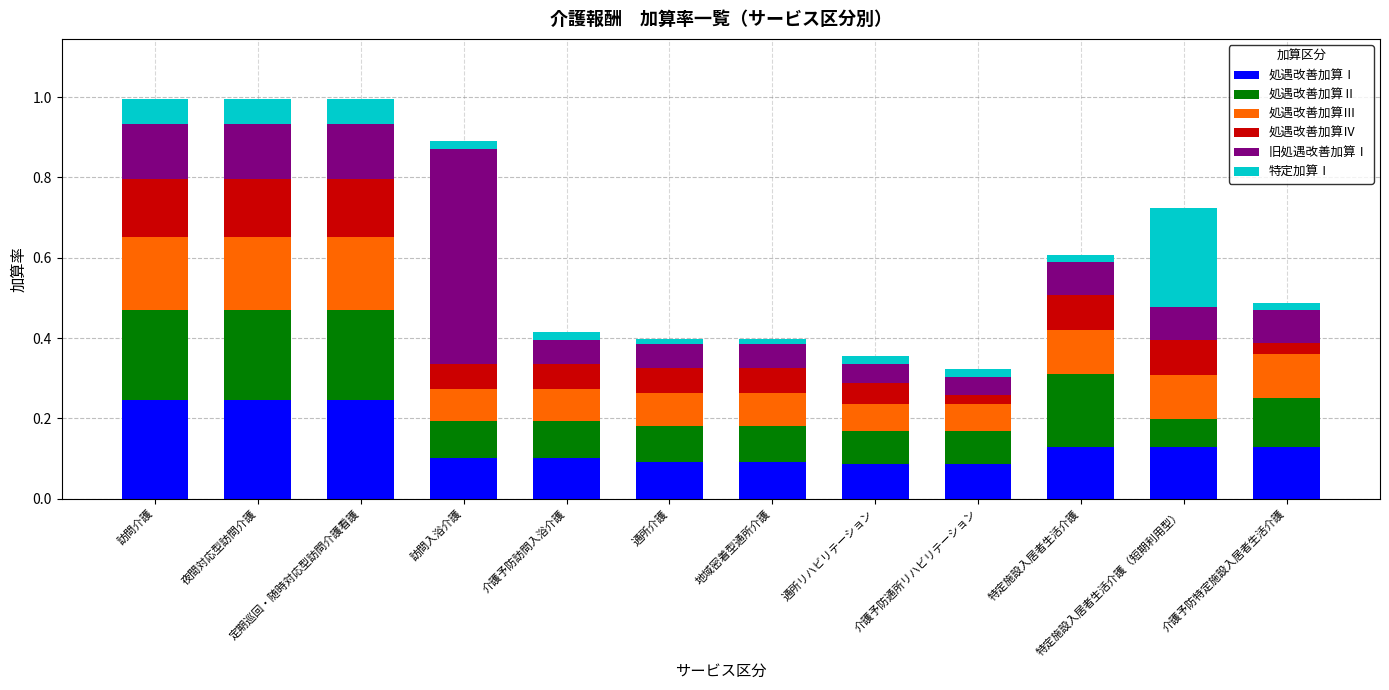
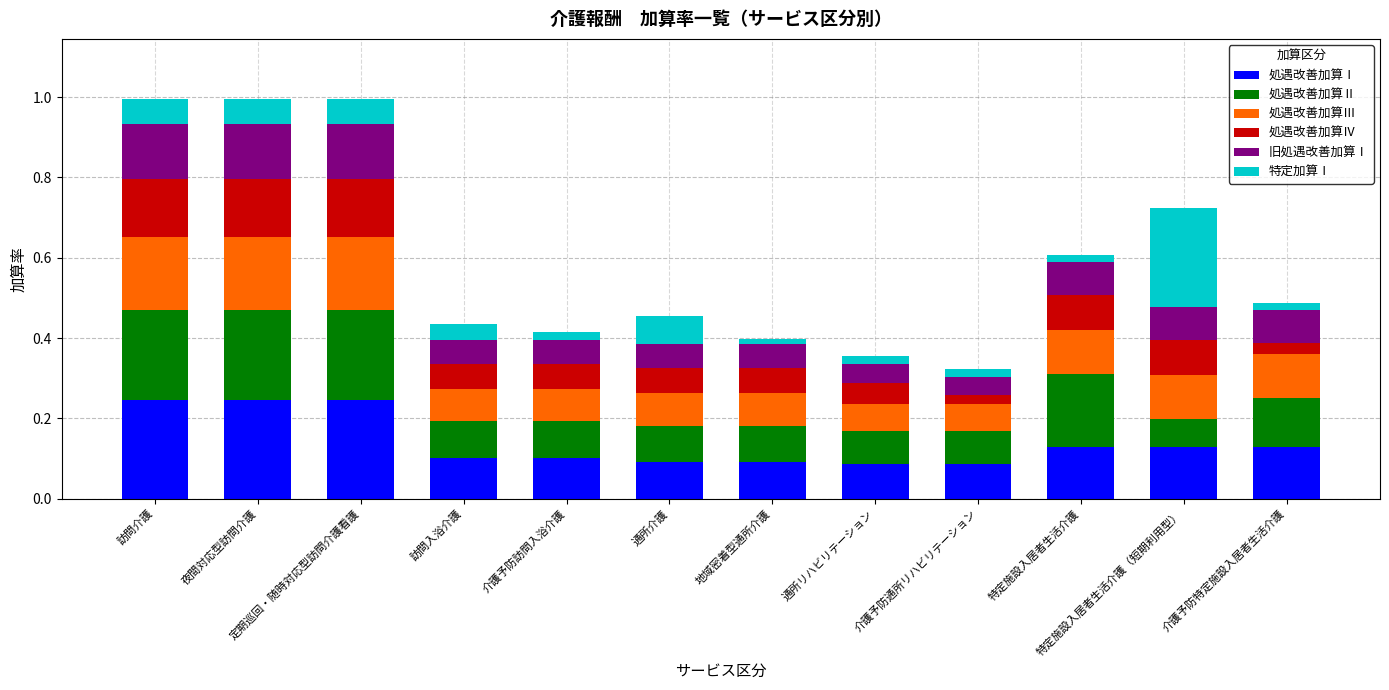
旧処遇改善加算Ⅰ, 訪問入浴介護: 0.53 -> 0.06
特定加算Ⅰ, 訪問入浴介護: 0.02 -> 0.04
特定加算Ⅰ, 通所介護: 0.01 -> 0.07
